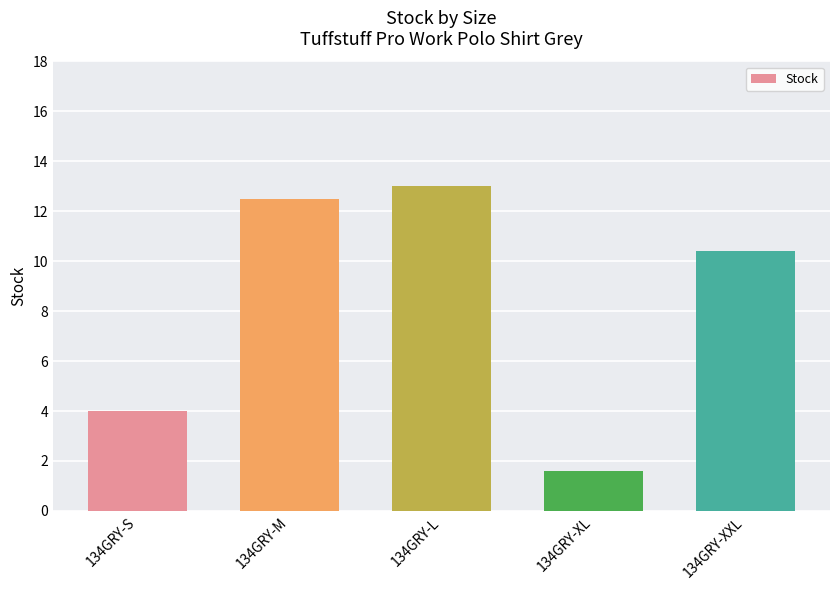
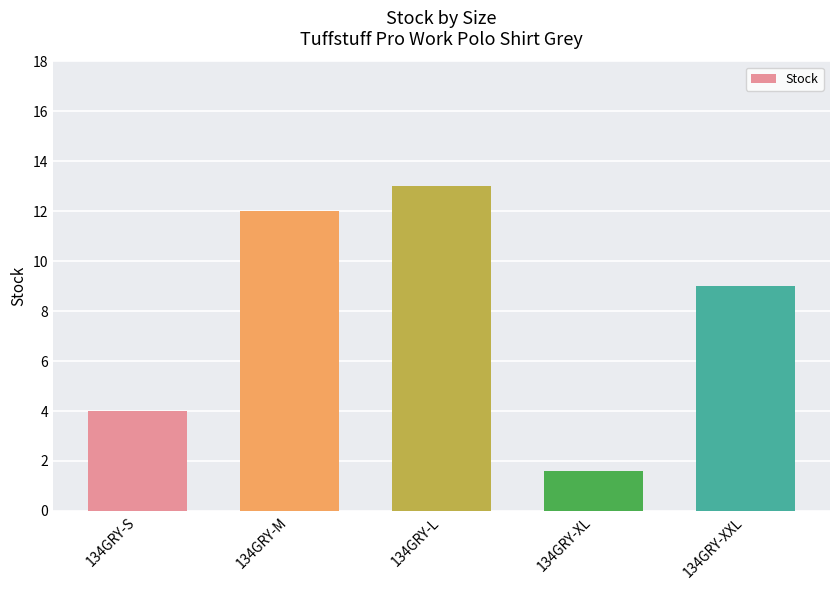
134GRY-M: 12.5 -> 12.0
134GRY-XXL: 10.4 -> 9.0
